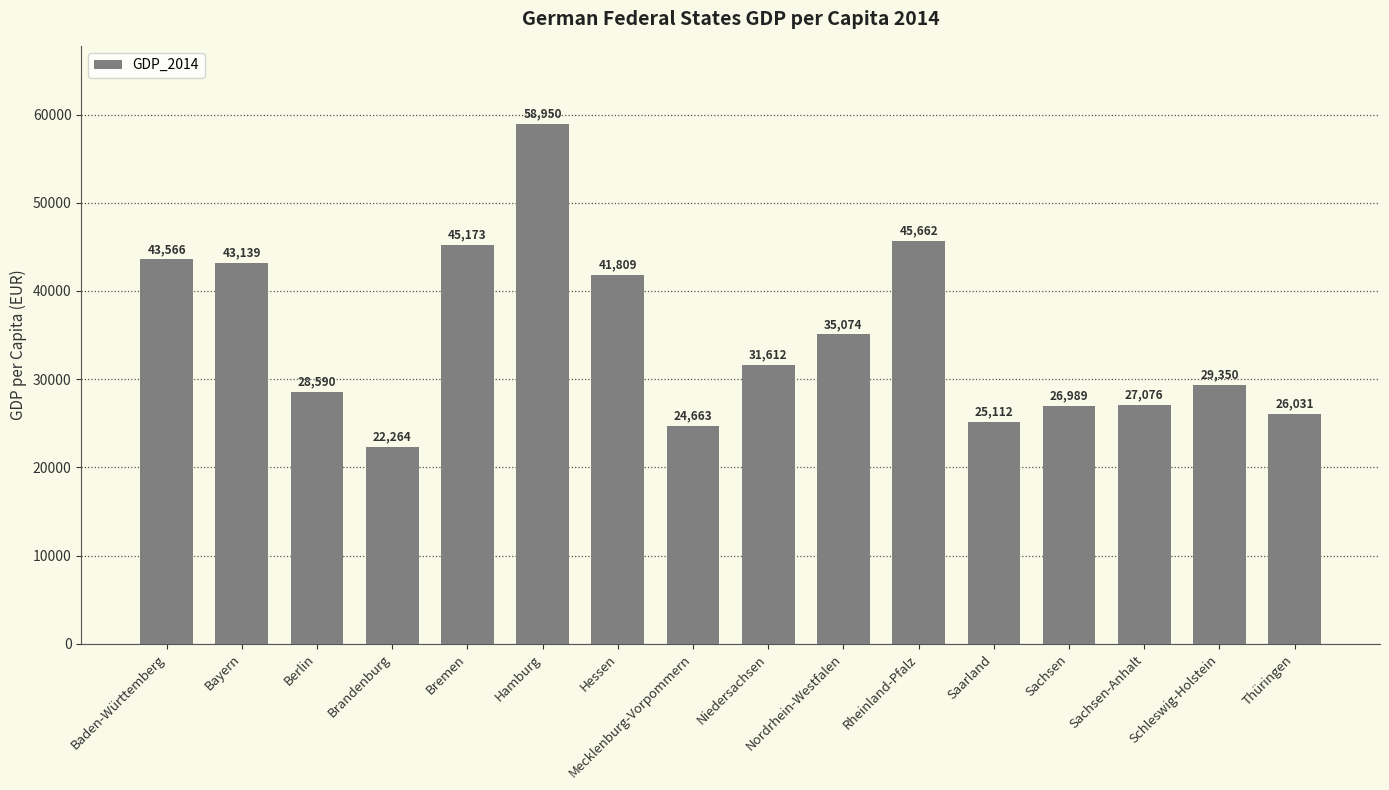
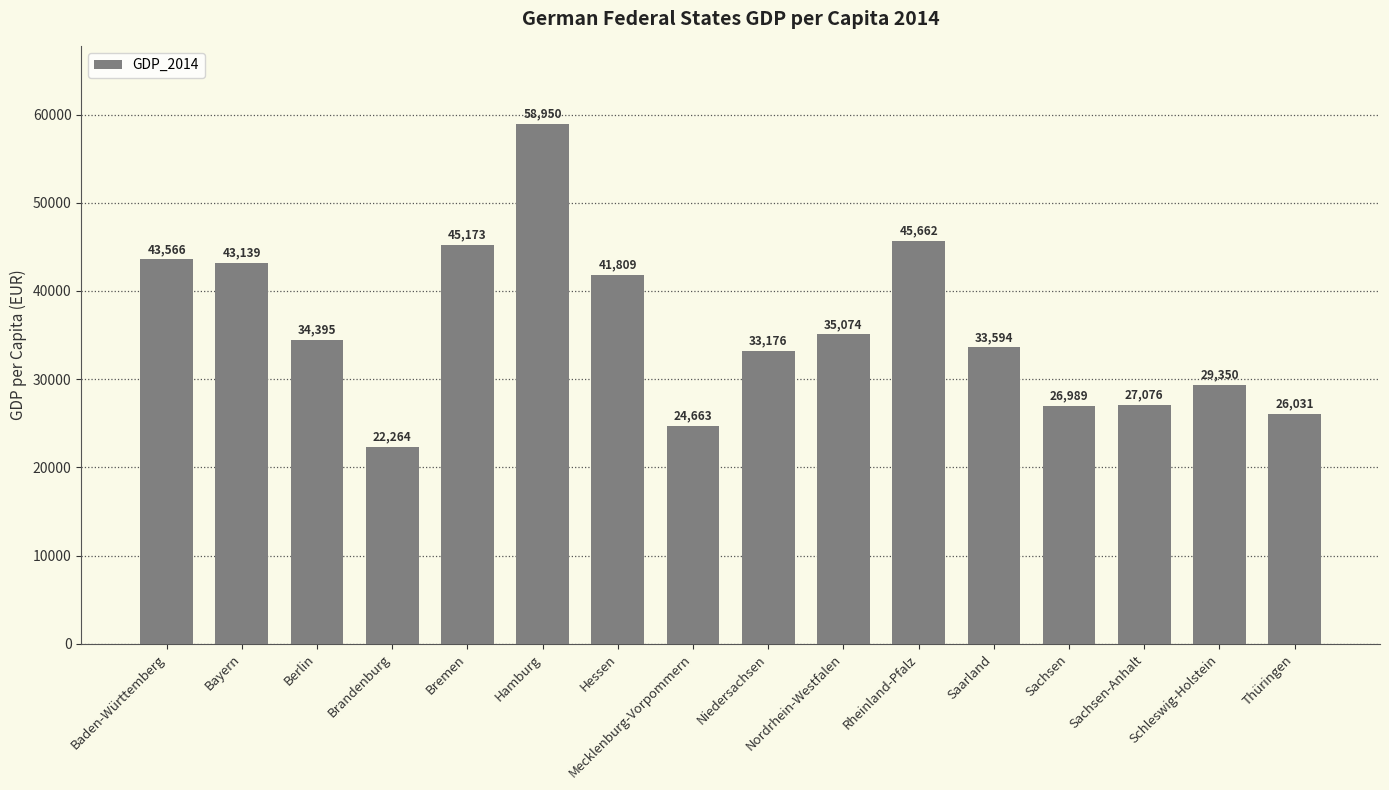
Berlin: 28,590 -> 34,395
Niedersachsen: 31,612 -> 33,176
Saarland: 25,112 -> 33,594
